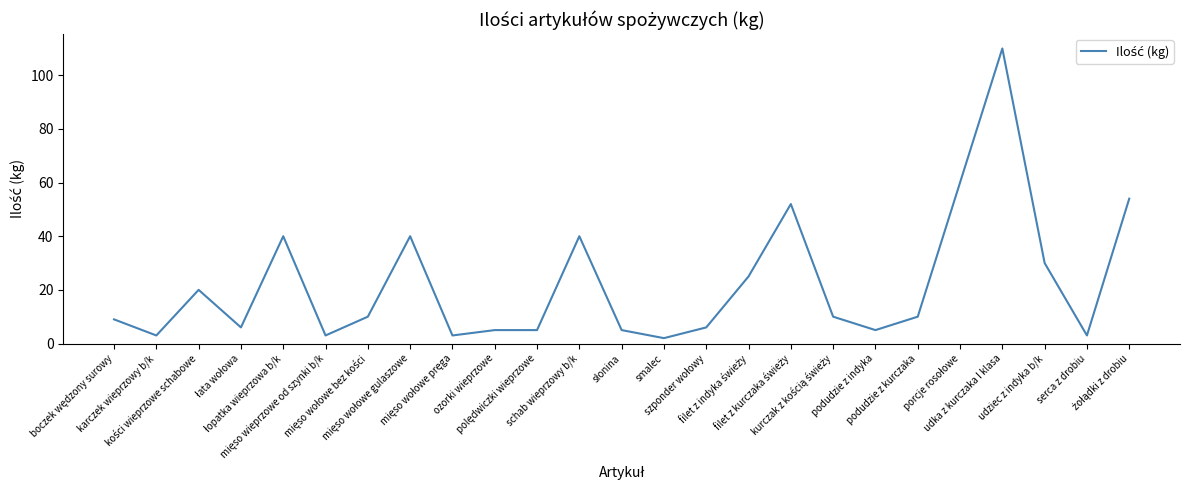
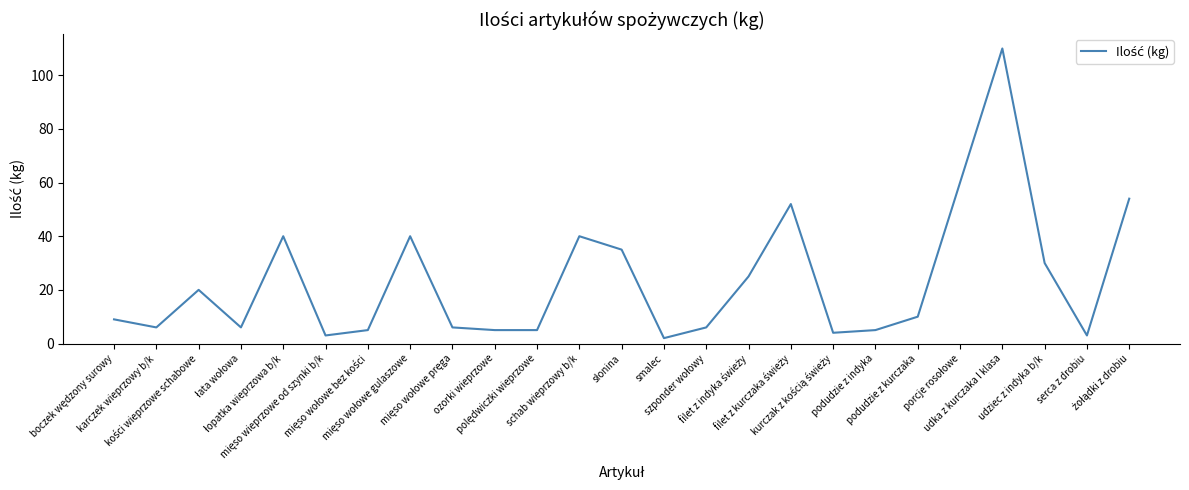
karczek wieprzowy b/k: 3 -> 6
mięso wołowe bez kości: 10 -> 5
mięso wołowe pręga: 3 -> 6
słonina: 5 -> 35
kurczak z kością świeży: 10 -> 4
